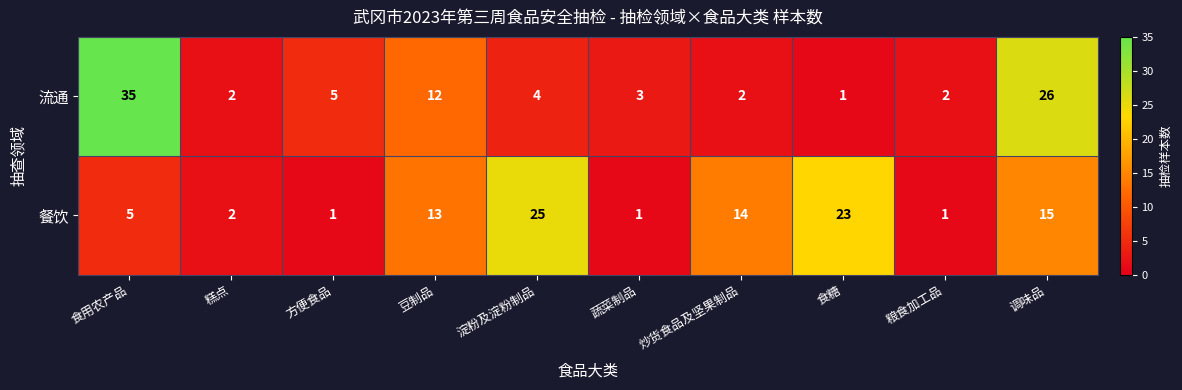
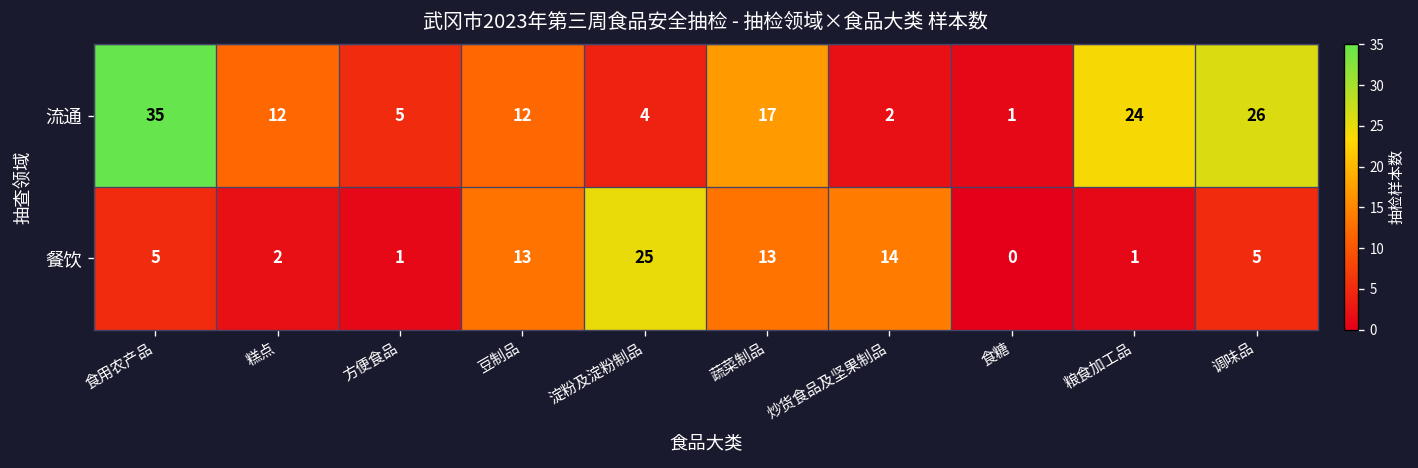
流通, 糕点: 2 -> 12
流通, 蔬菜制品: 3 -> 17
流通, 粮食加工品: 2 -> 24
餐饮, 蔬菜制品: 1 -> 13
餐饮, 食糖: 23 -> 0
餐饮, 调味品: 15 -> 5
